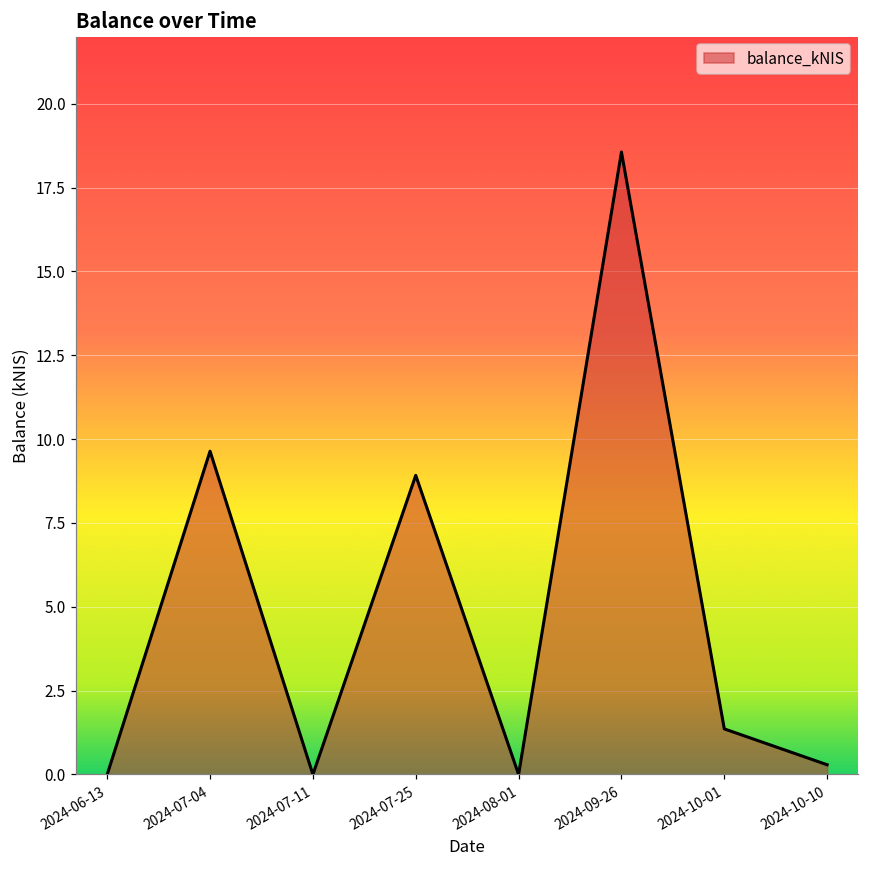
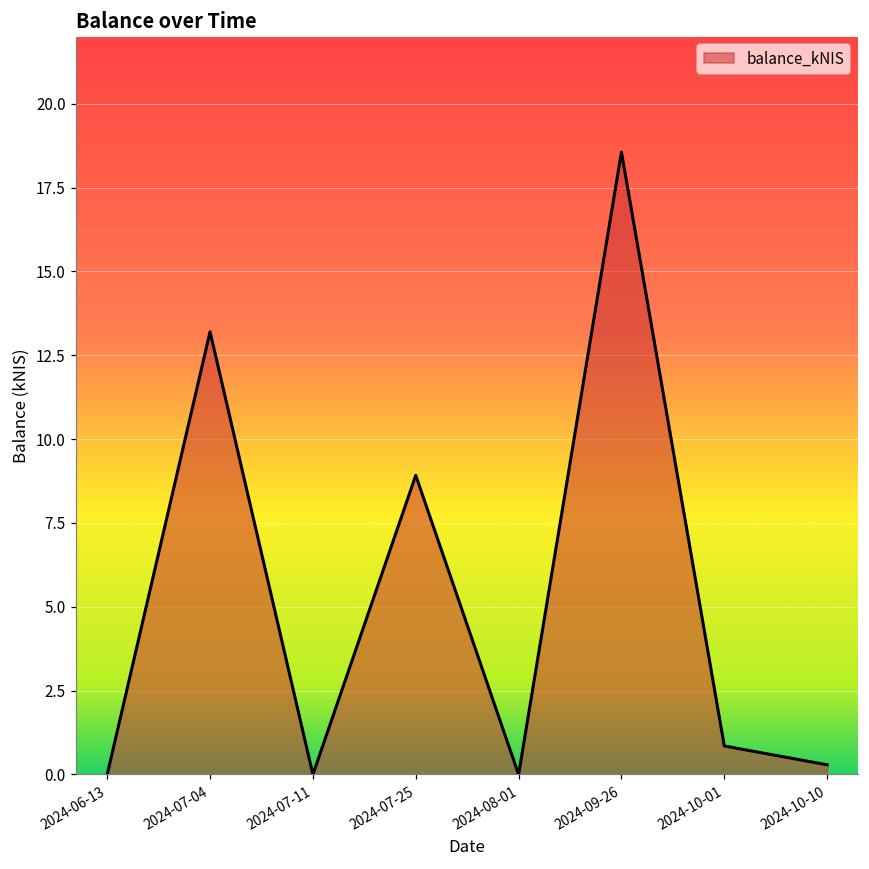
2024-07-04: 9.6 -> 13.2
2024-10-01: 1.4 -> 0.9
